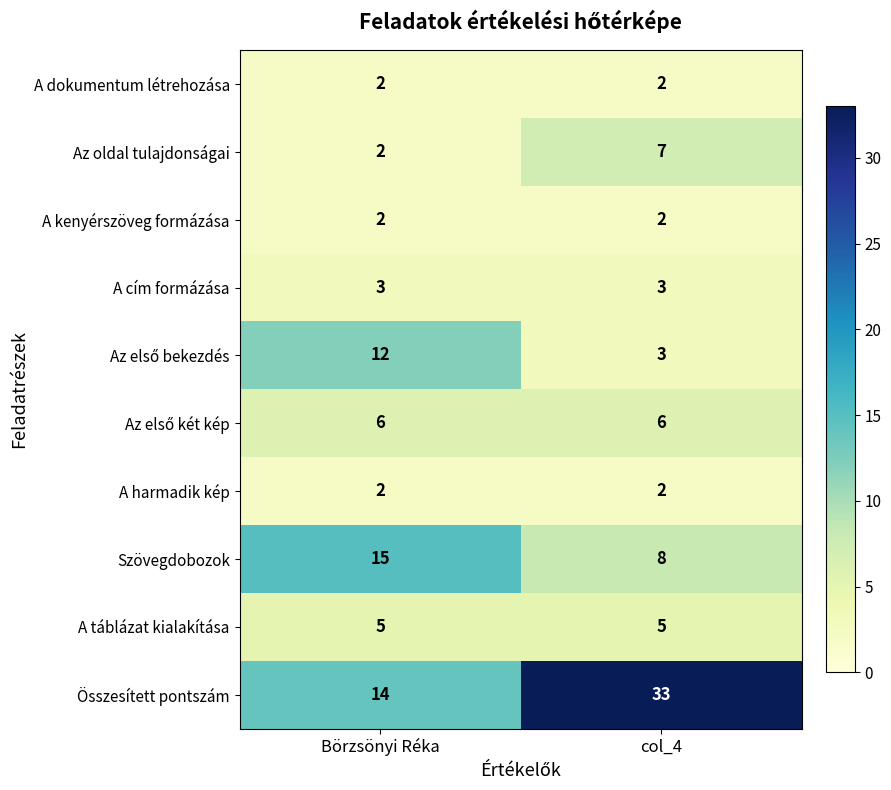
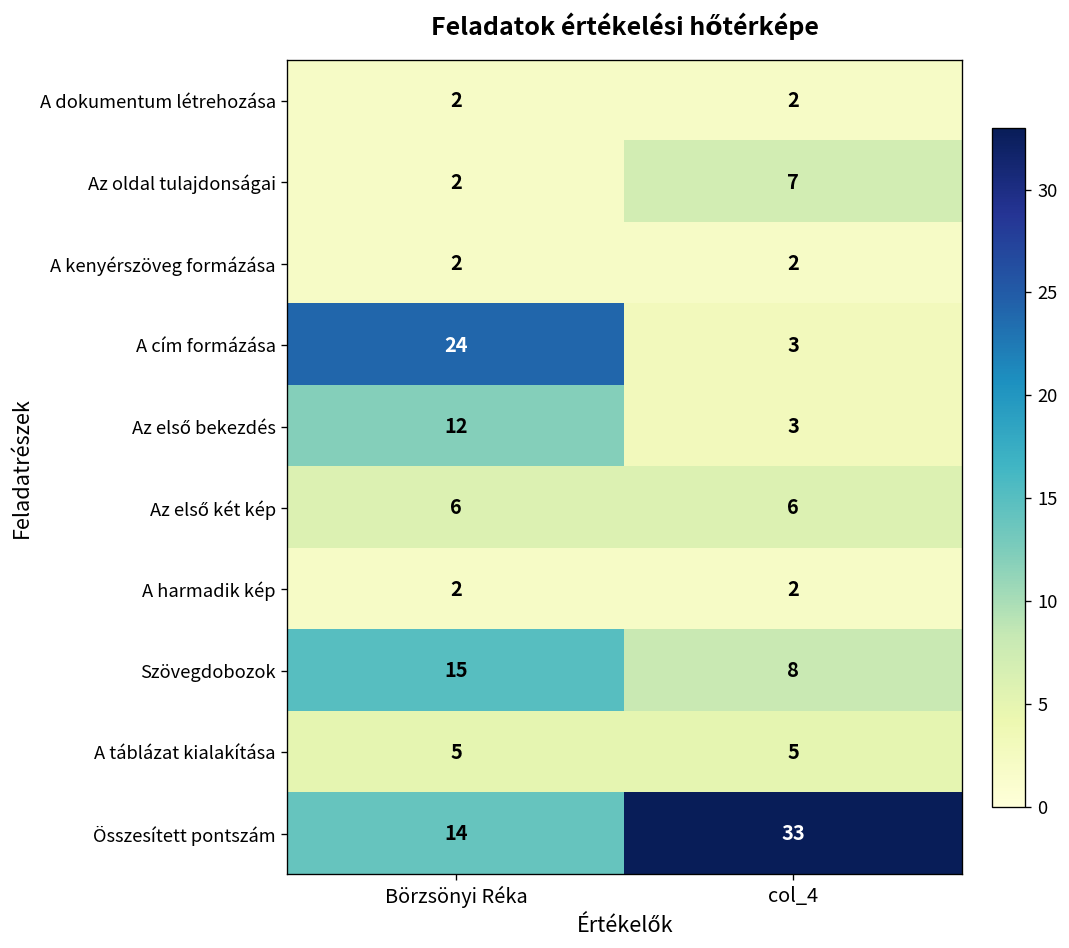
A cím formázása, Börzsönyi Réka: 3 -> 24
